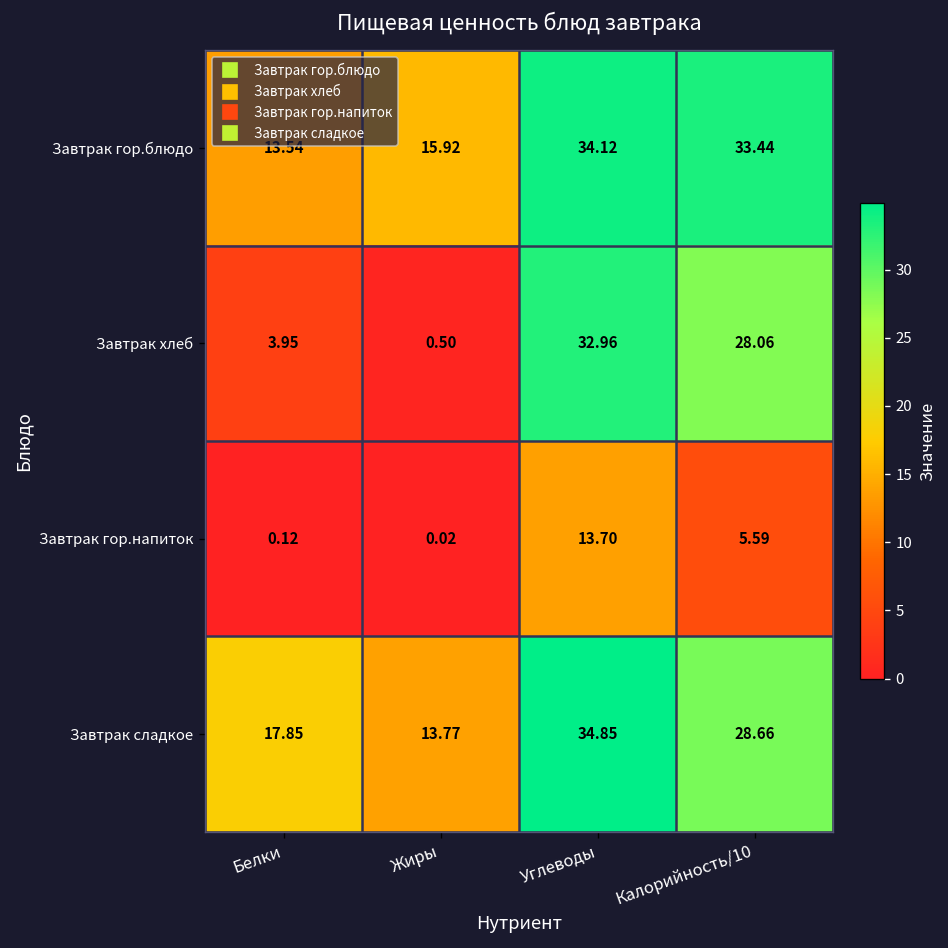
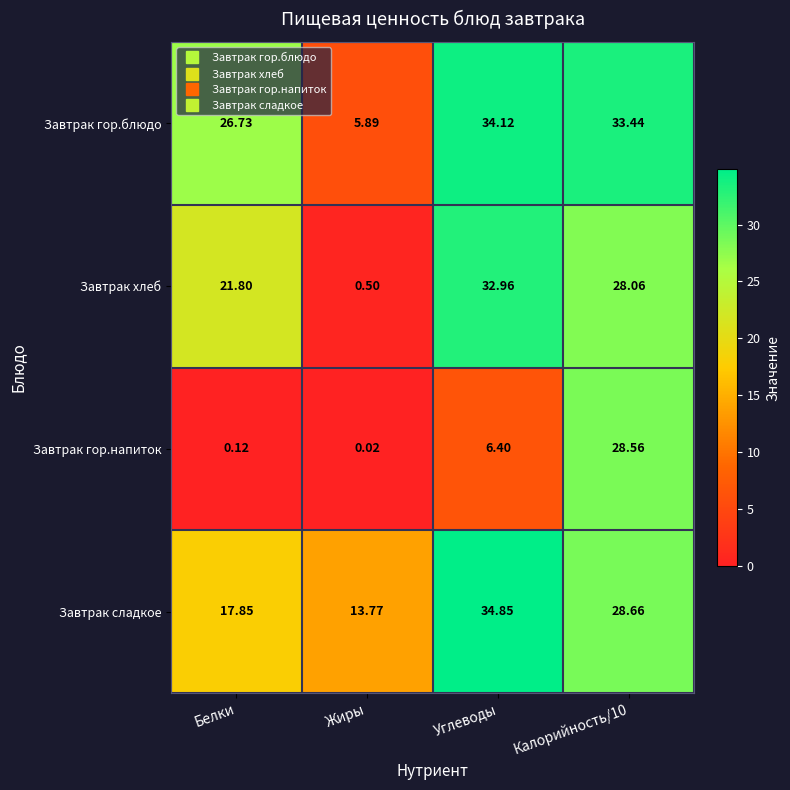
Завтрак гор.блюдо, Белки: 13.54 -> 26.73
Завтрак гор.блюдо, Жиры: 15.92 -> 5.89
Завтрак хлеб, Белки: 3.95 -> 21.80
Завтрак гор.напиток, Углеводы: 13.70 -> 6.40
Завтрак гор.напиток, Калорийность/10: 5.59 -> 28.56
